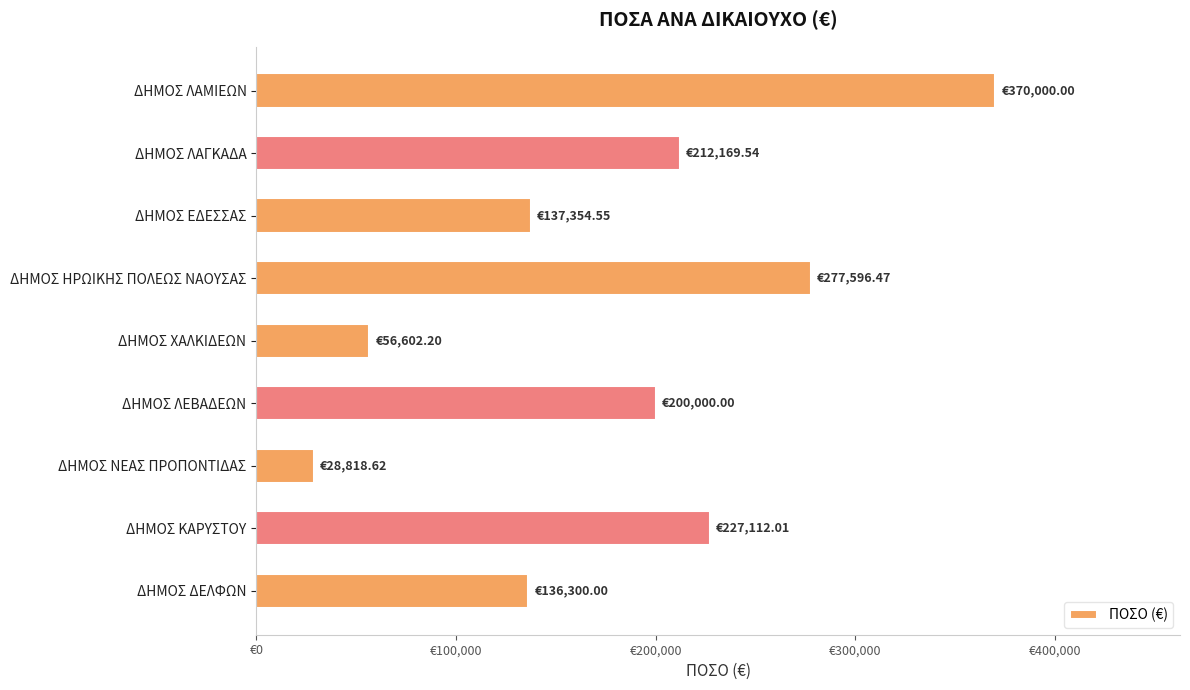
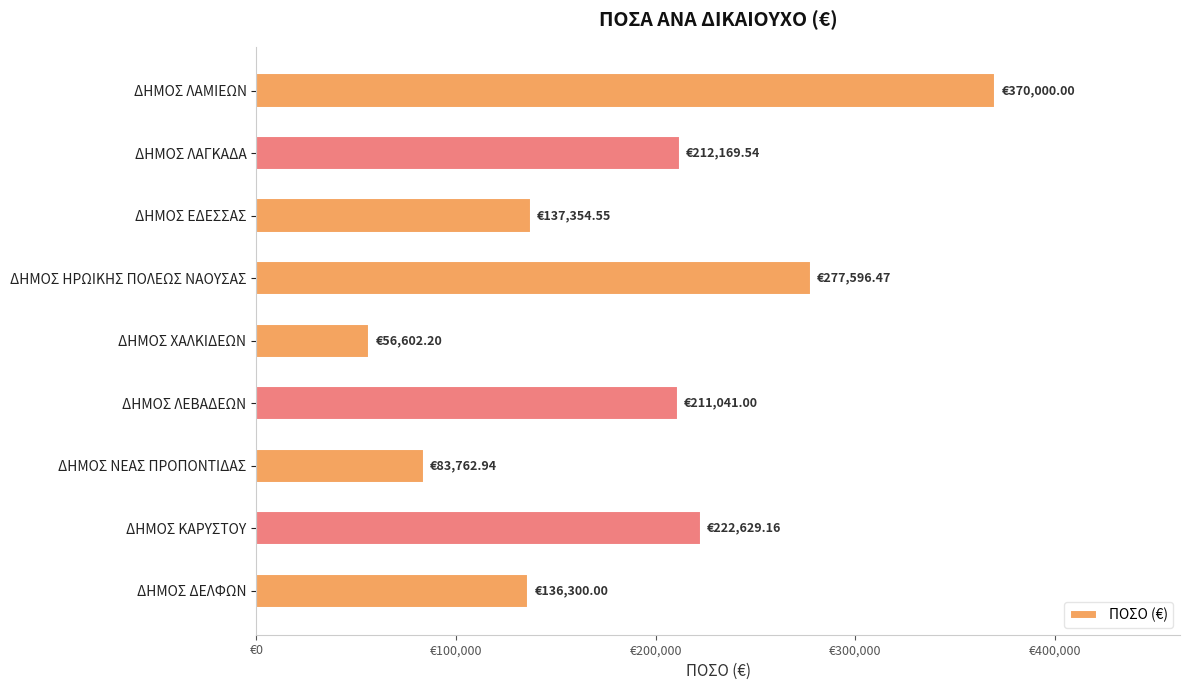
ΔΗΜΟΣ ΛΕΒΑΔΕΩΝ: €200,000.00 -> €211,041.00
ΔΗΜΟΣ ΝΕΑΣ ΠΡΟΠΟΝΤΙΔΑΣ: €28,818.62 -> €83,762.94
ΔΗΜΟΣ ΚΑΡΥΣΤΟΥ: €227,112.01 -> €222,629.16
